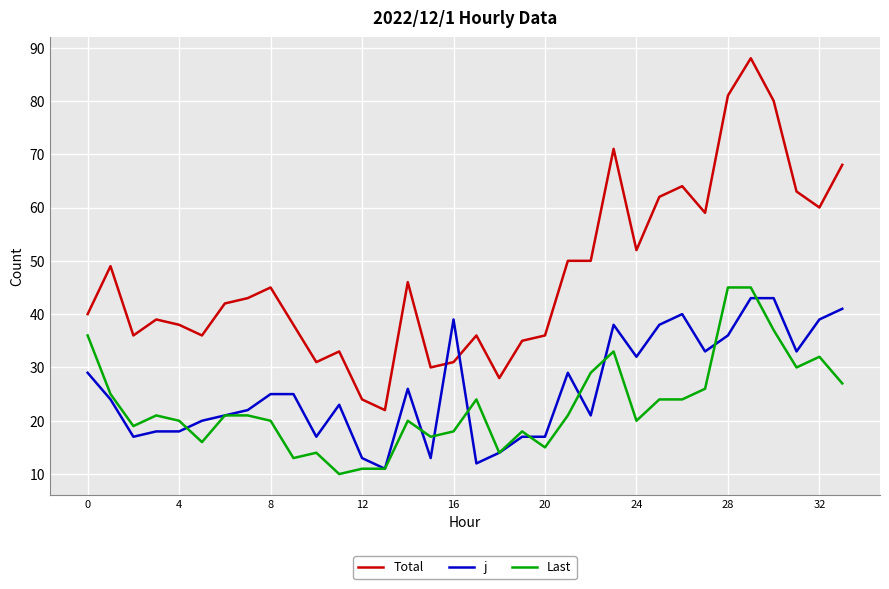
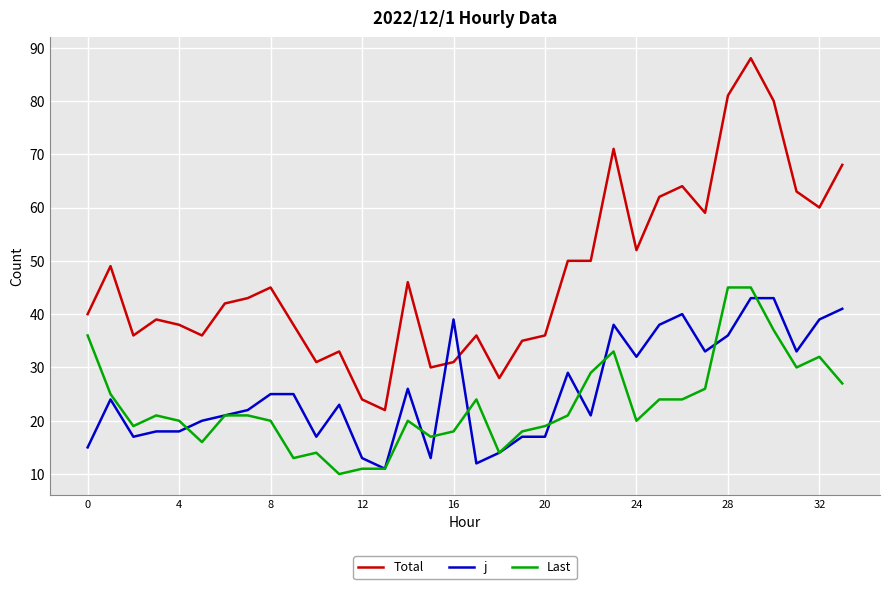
j, 0: 29 -> 15
Last, 20: 15 -> 19
